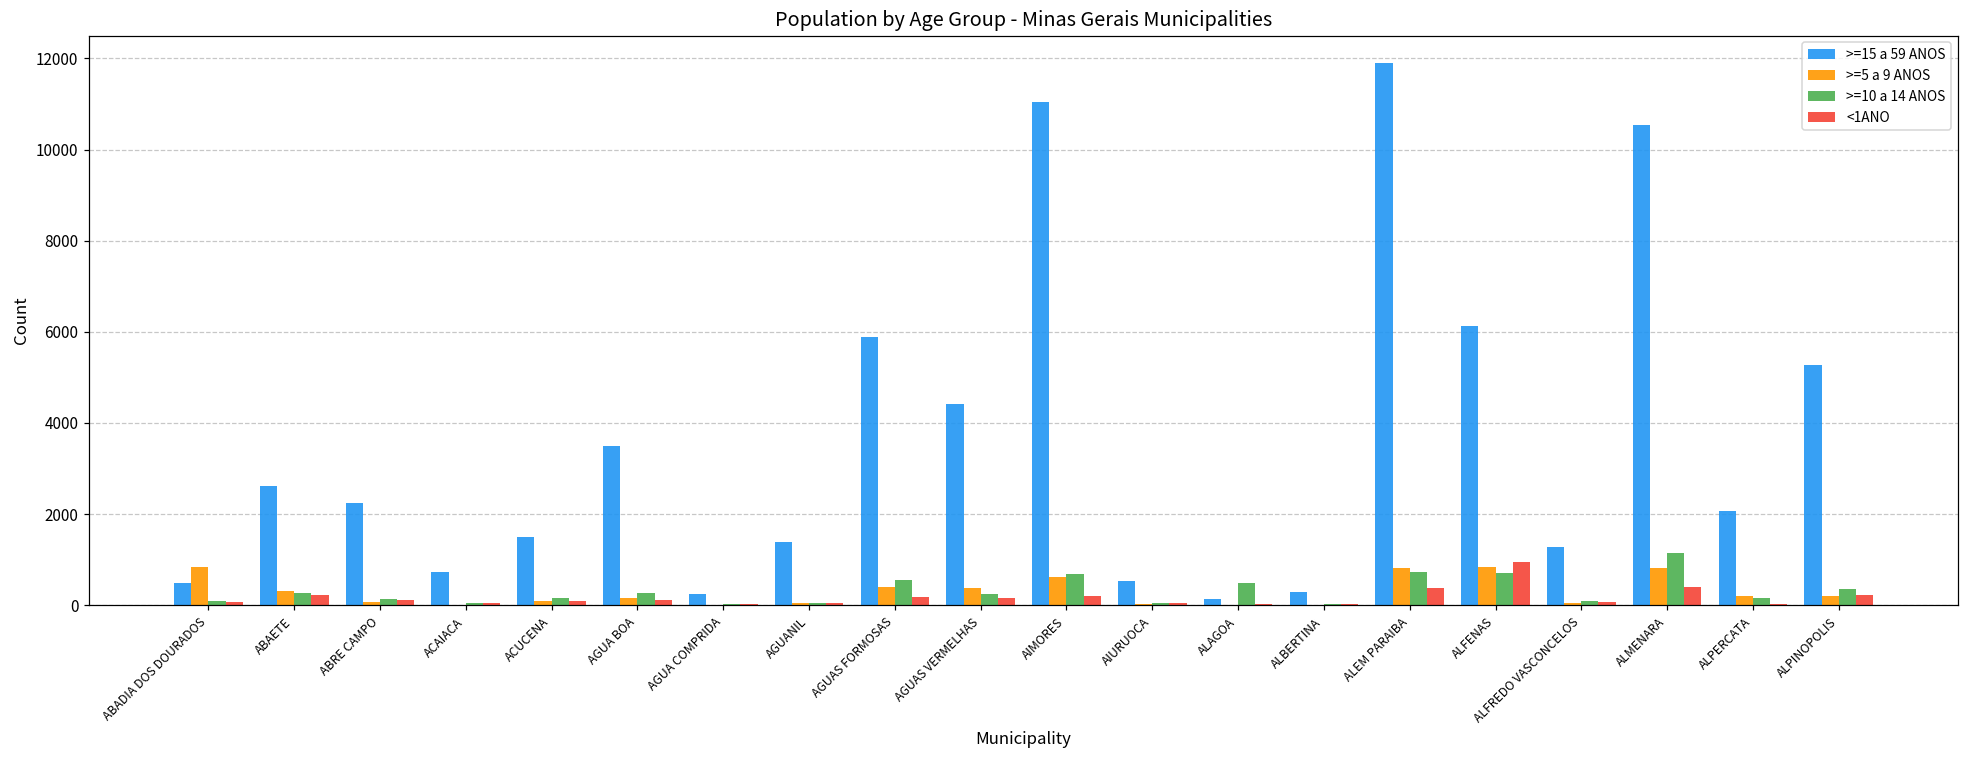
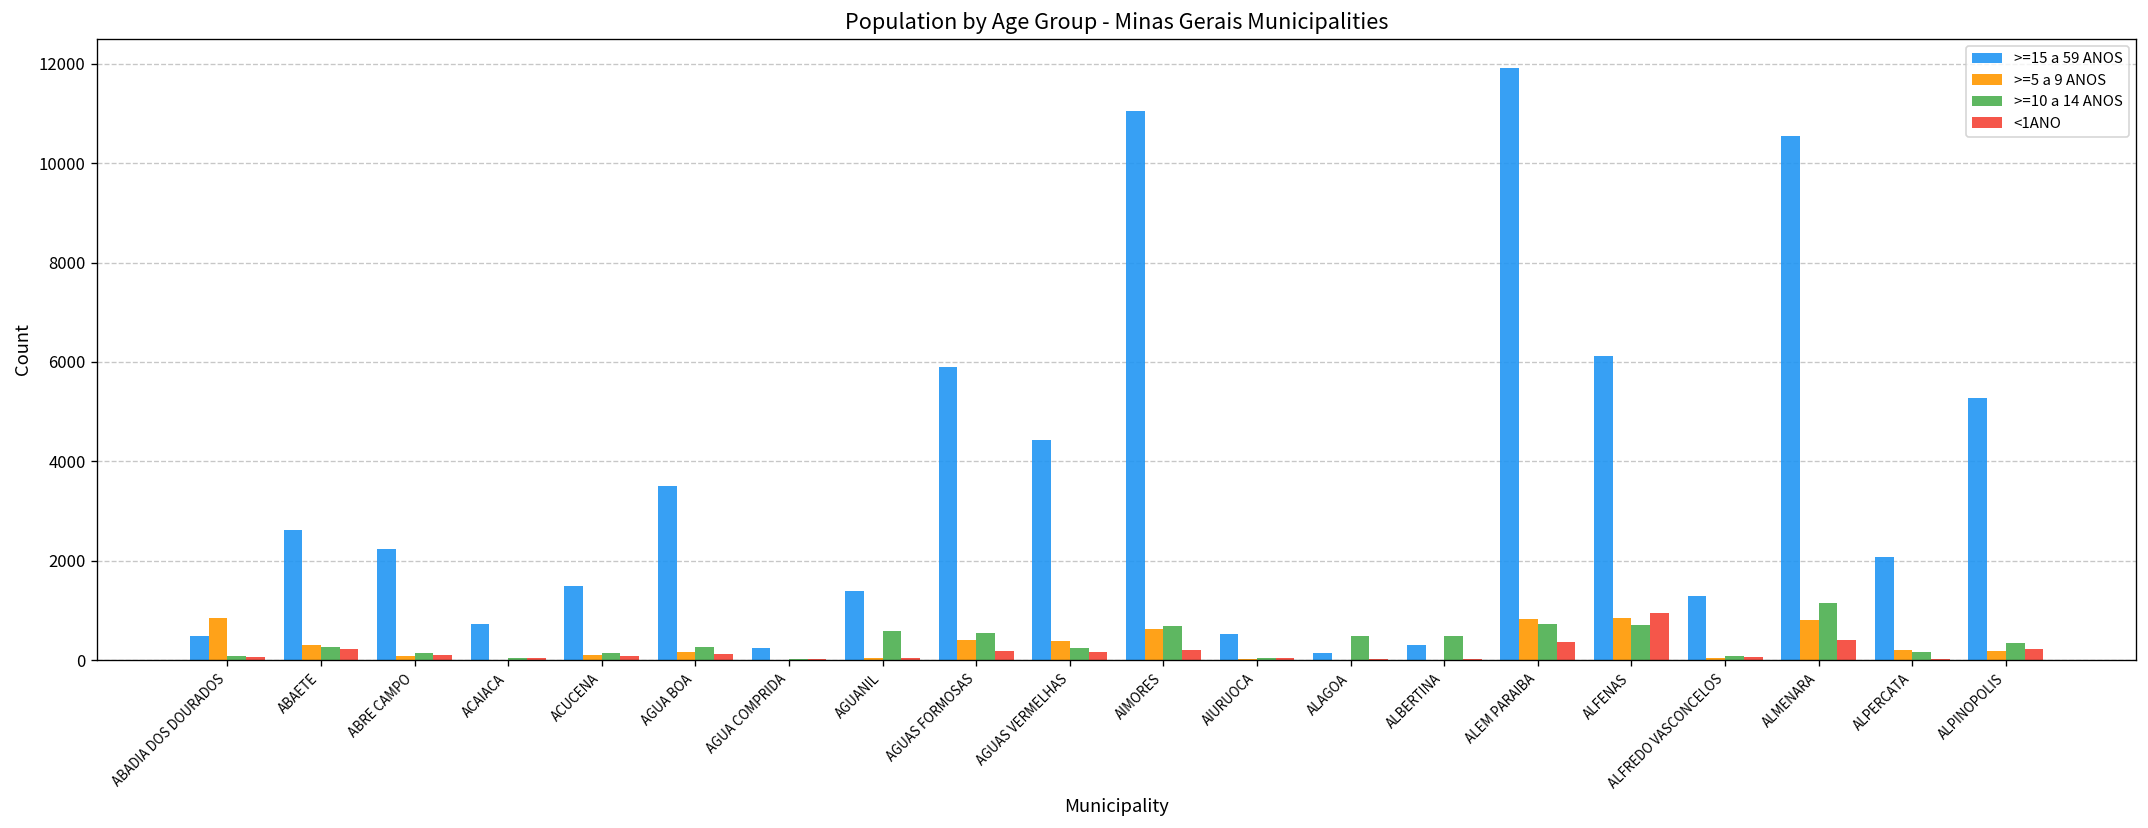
>=10 a 14 ANOS, AGUANIL: 100 -> 600
>=10 a 14 ANOS, ALBERTINA: 0 -> 500
